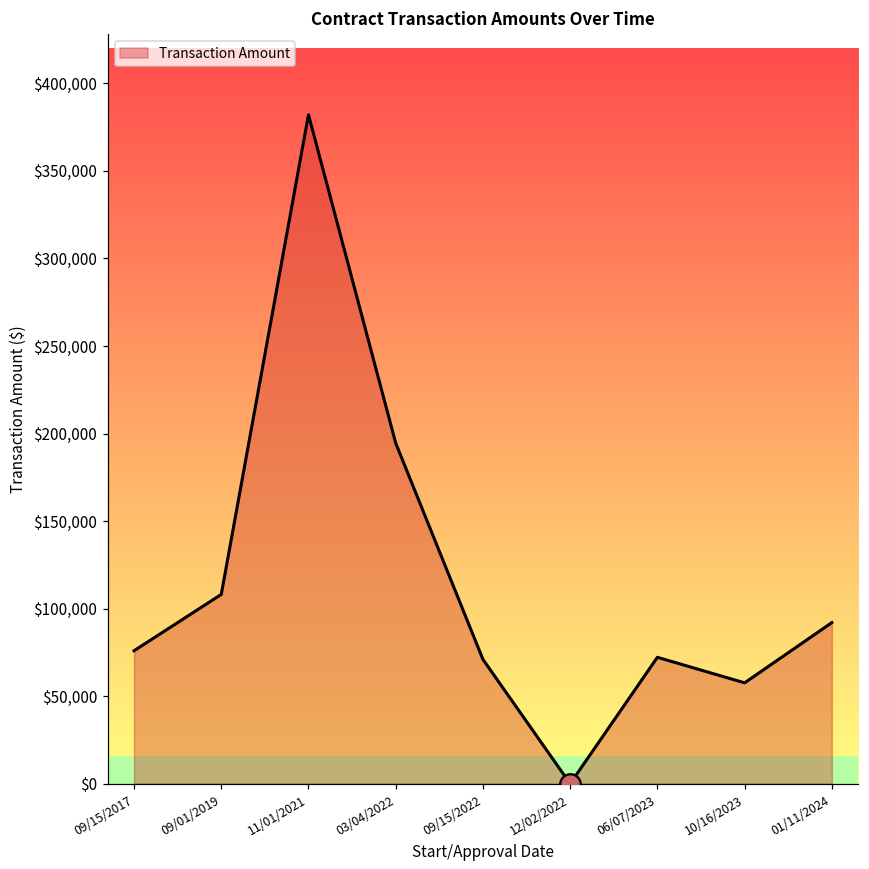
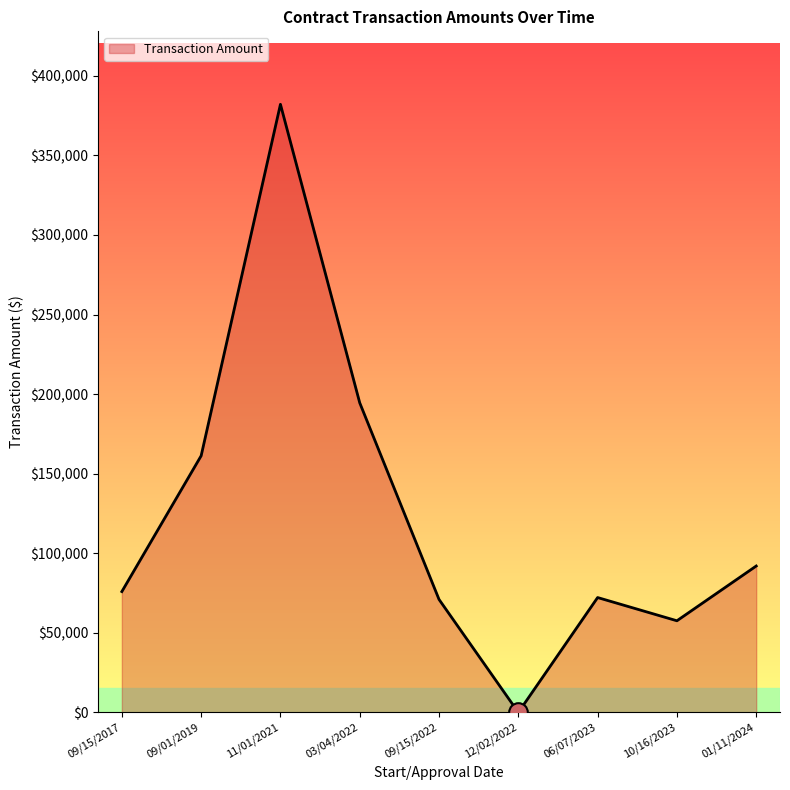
Transaction Amount, 09/01/2019: $108,000 -> $161,000
